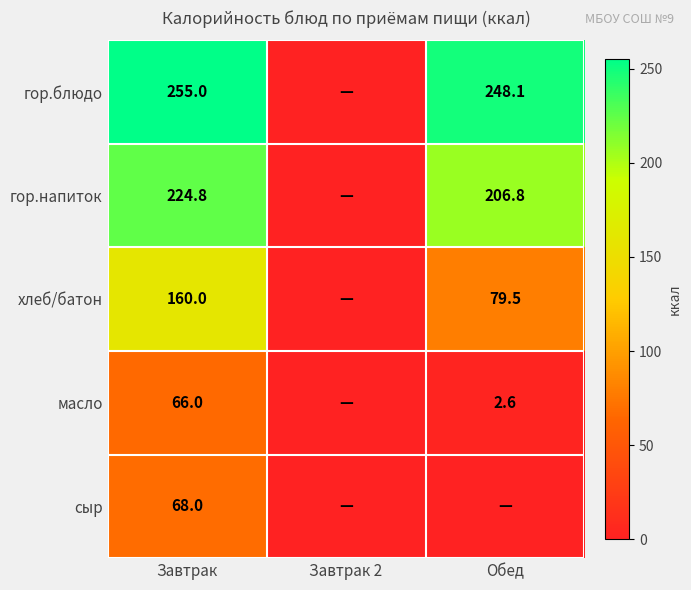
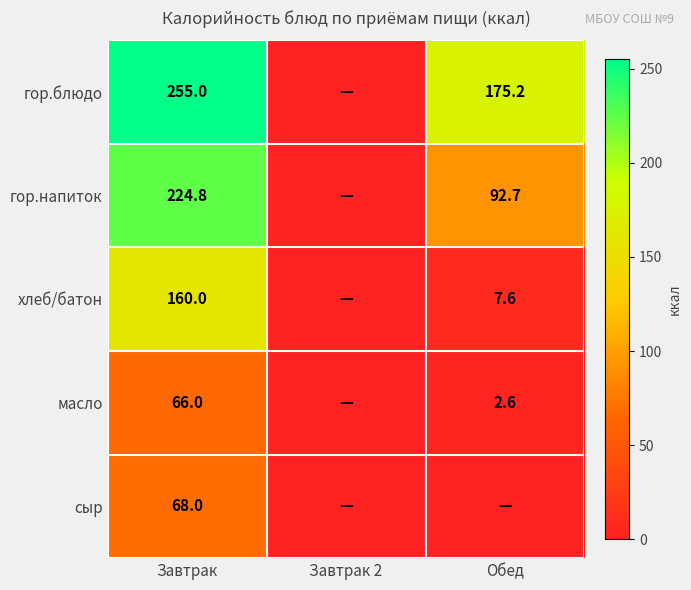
гор.блюдо, Обед: 248.1 -> 175.2
гор.напиток, Обед: 206.8 -> 92.7
хлеб/батон, Обед: 79.5 -> 7.6
